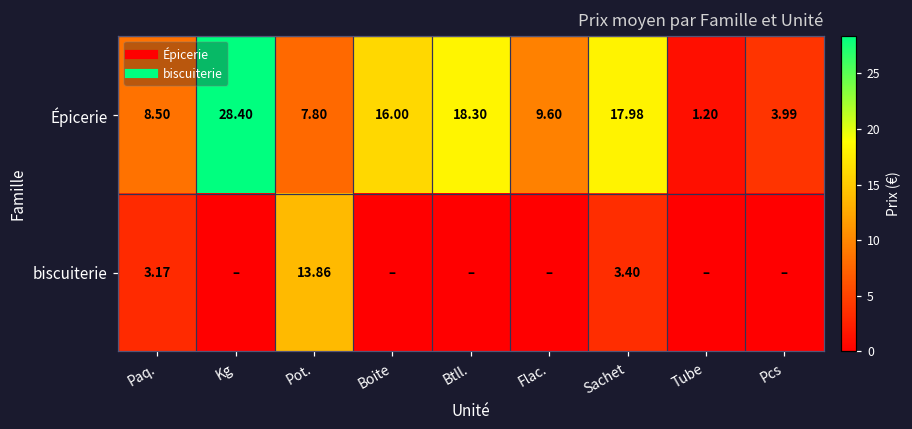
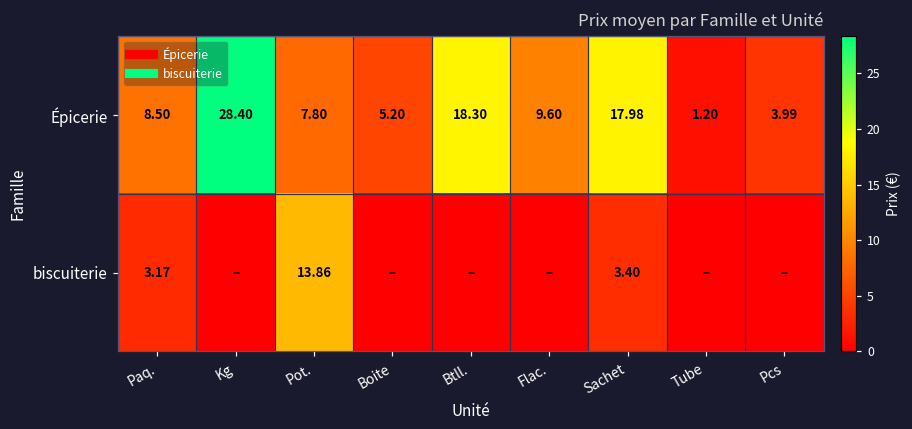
Épicerie, Boite: 16.00 -> 5.20
